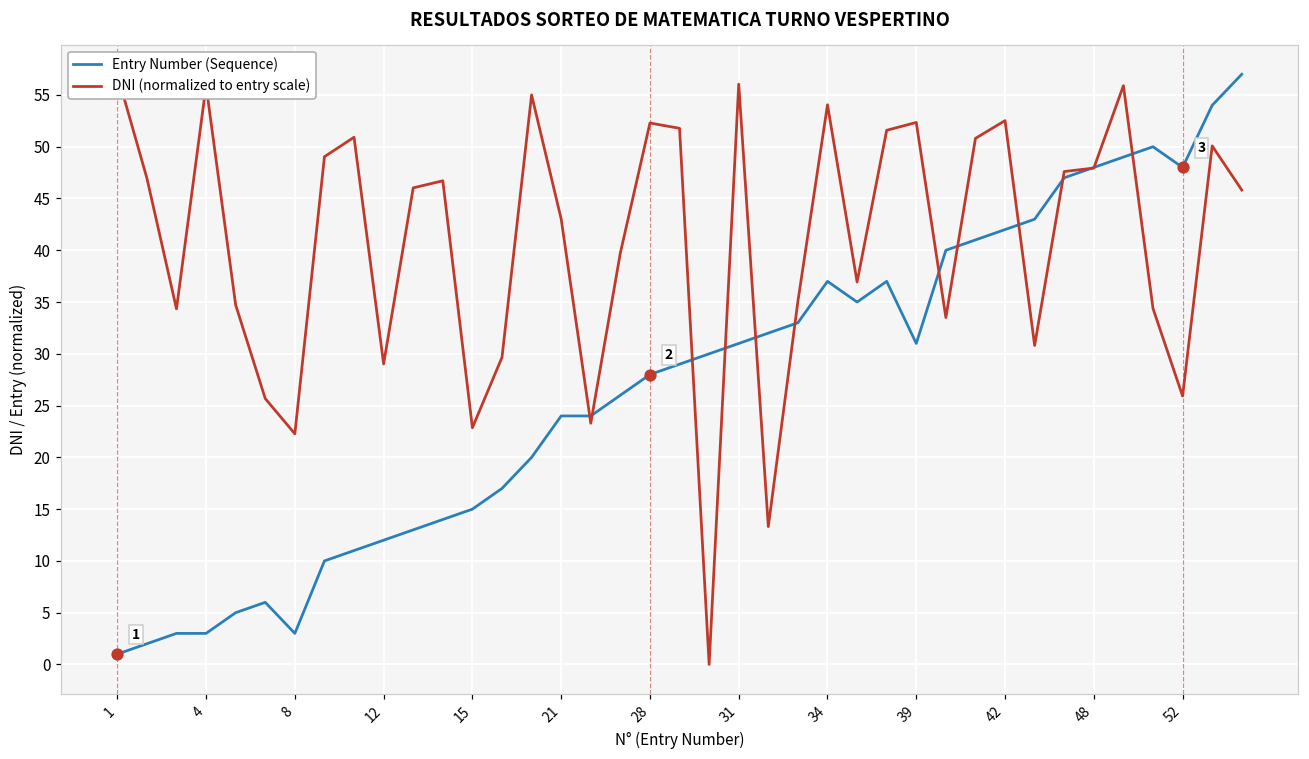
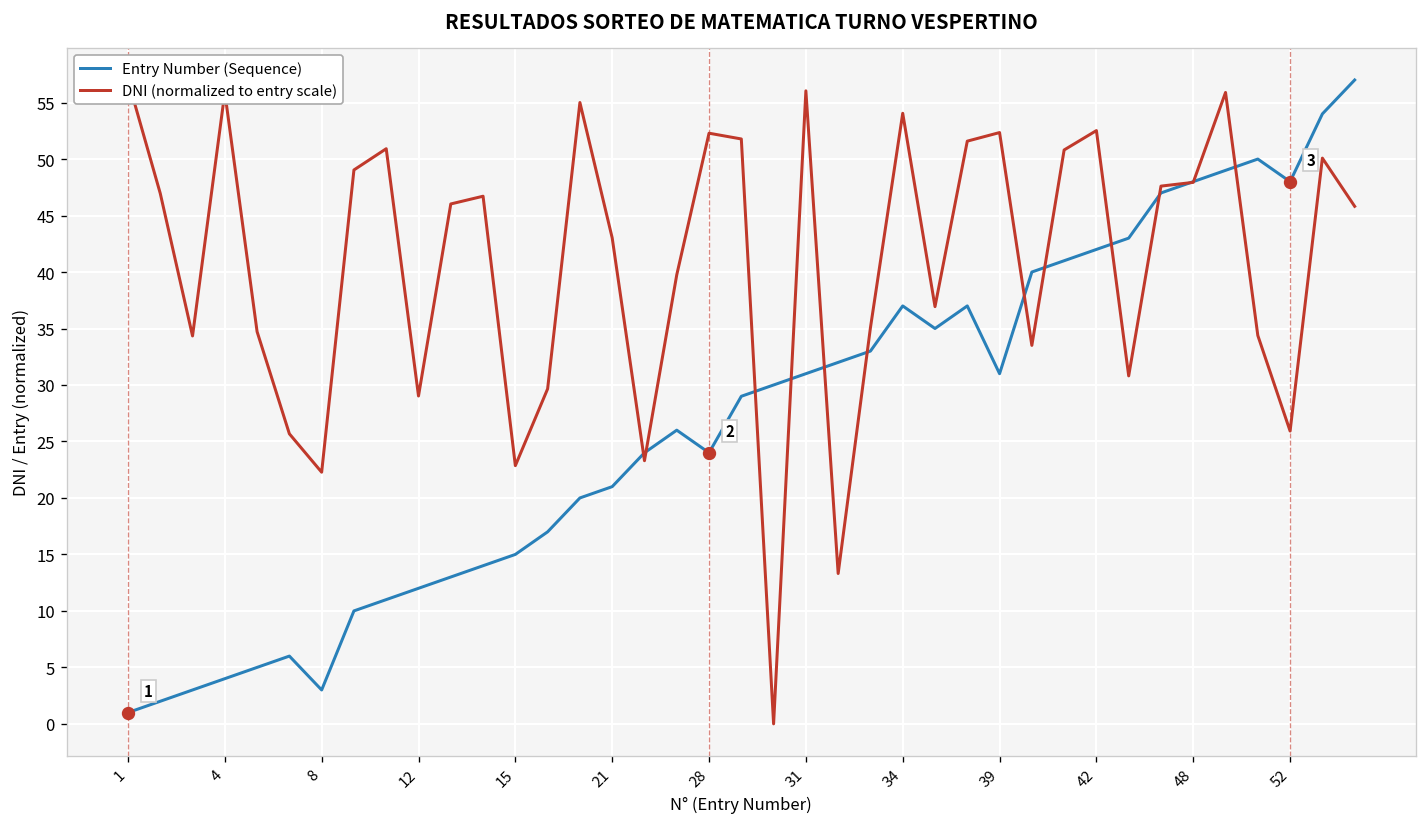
Entry Number (Sequence), 4: 3 -> 4
Entry Number (Sequence), 21: 24 -> 21
Entry Number (Sequence), 28: 28 -> 24
